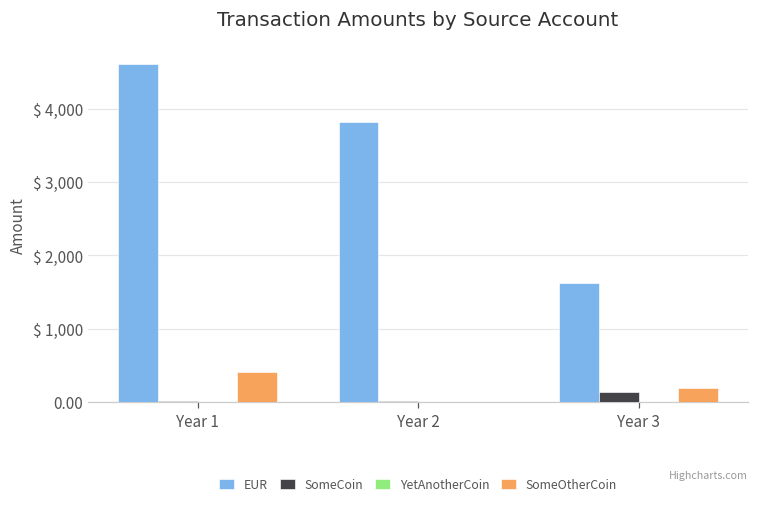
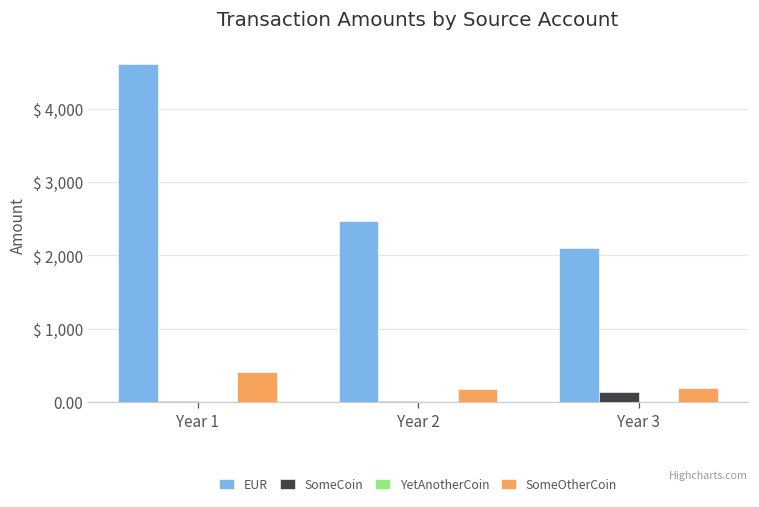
EUR, Year 2: $ 3,800 -> $ 2,500
SomeOtherCoin, Year 2: $ 0 -> $ 200
EUR, Year 3: $ 1,600 -> $ 2,100
